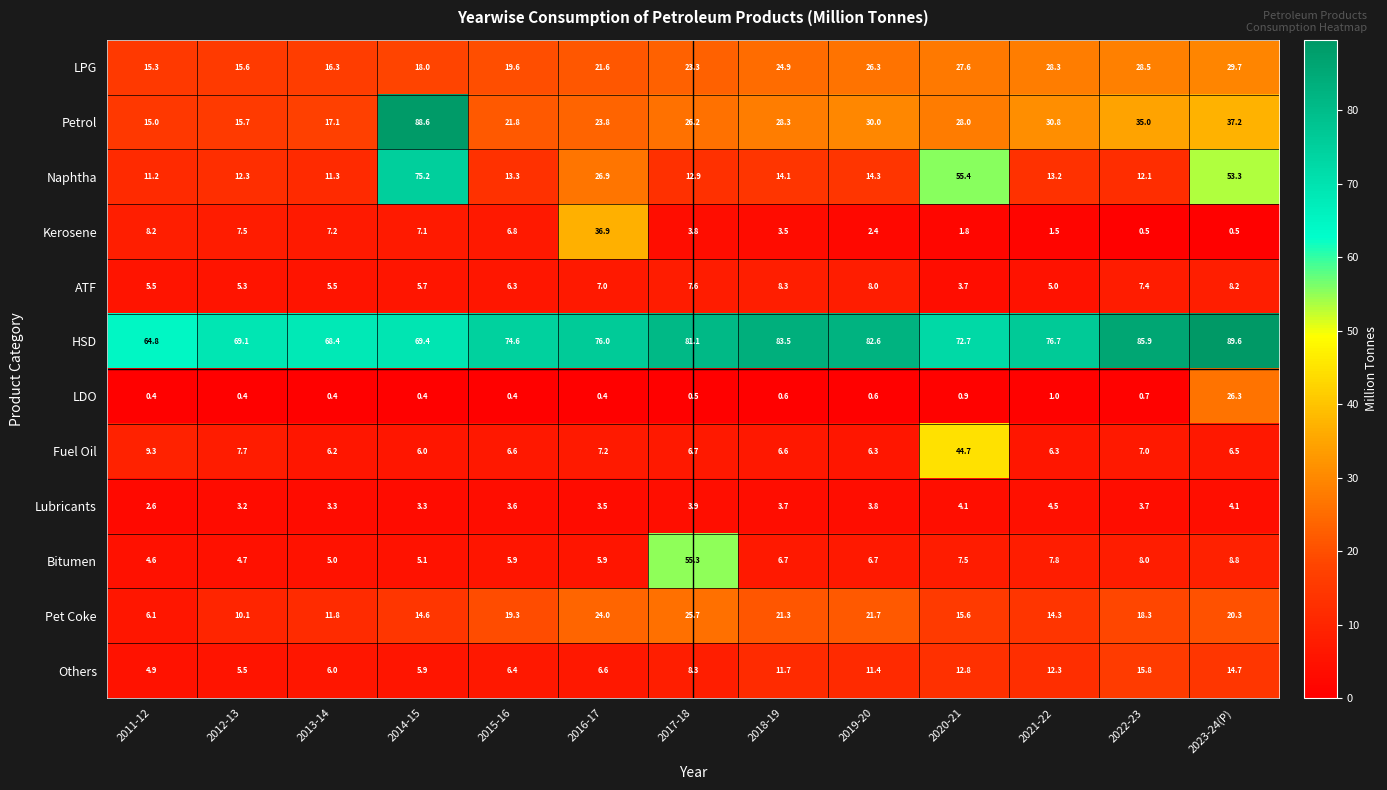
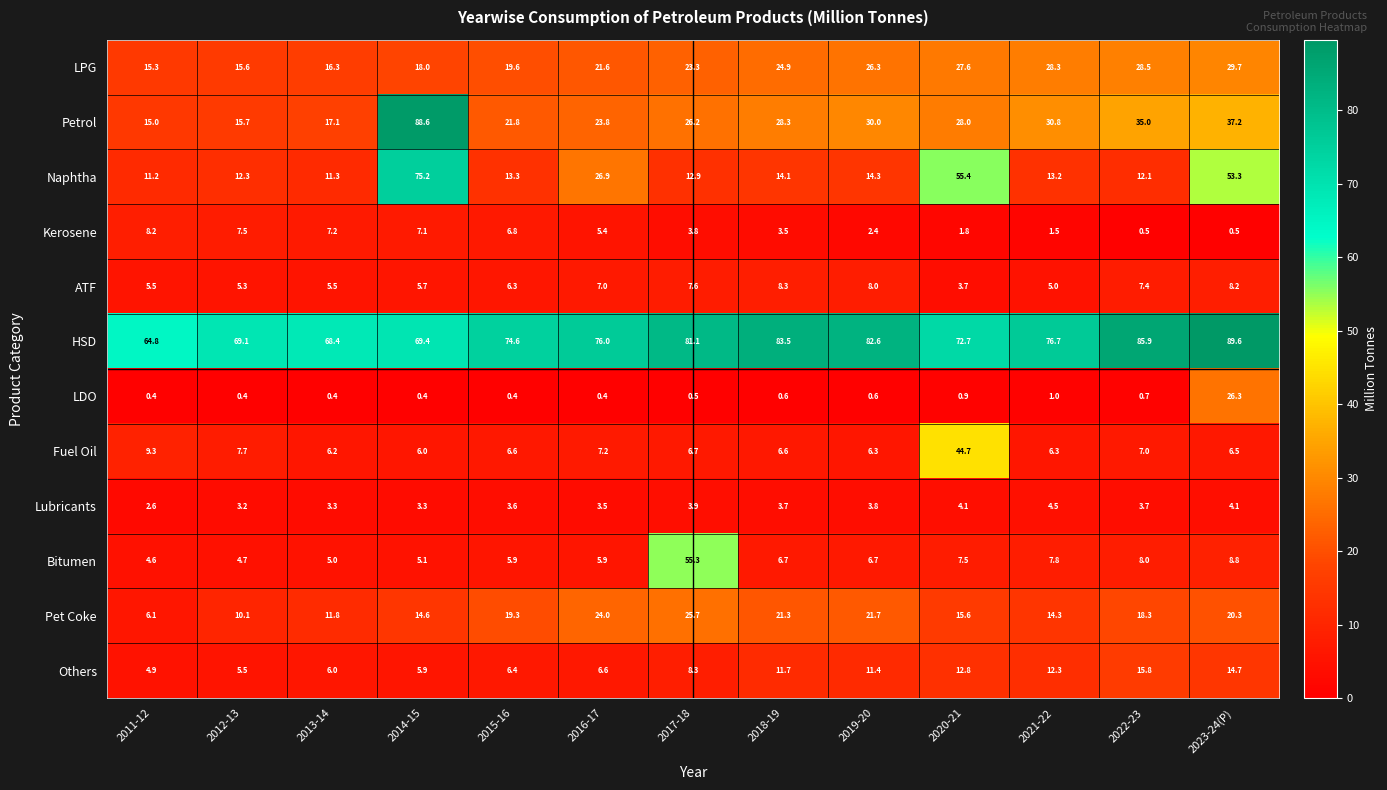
Kerosene, 2016-17: 36.9 -> 5.4
